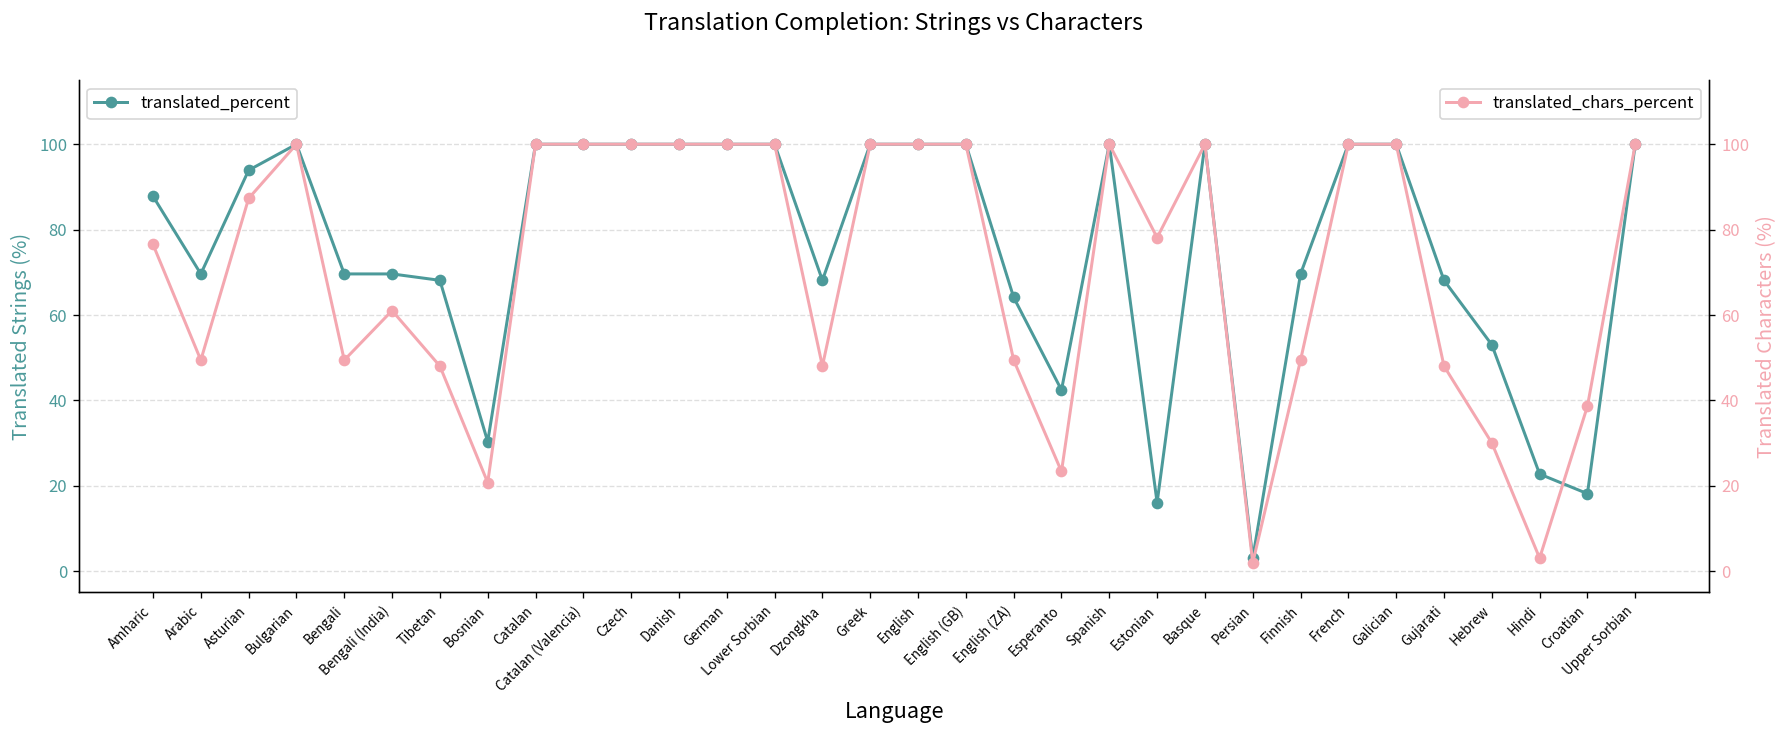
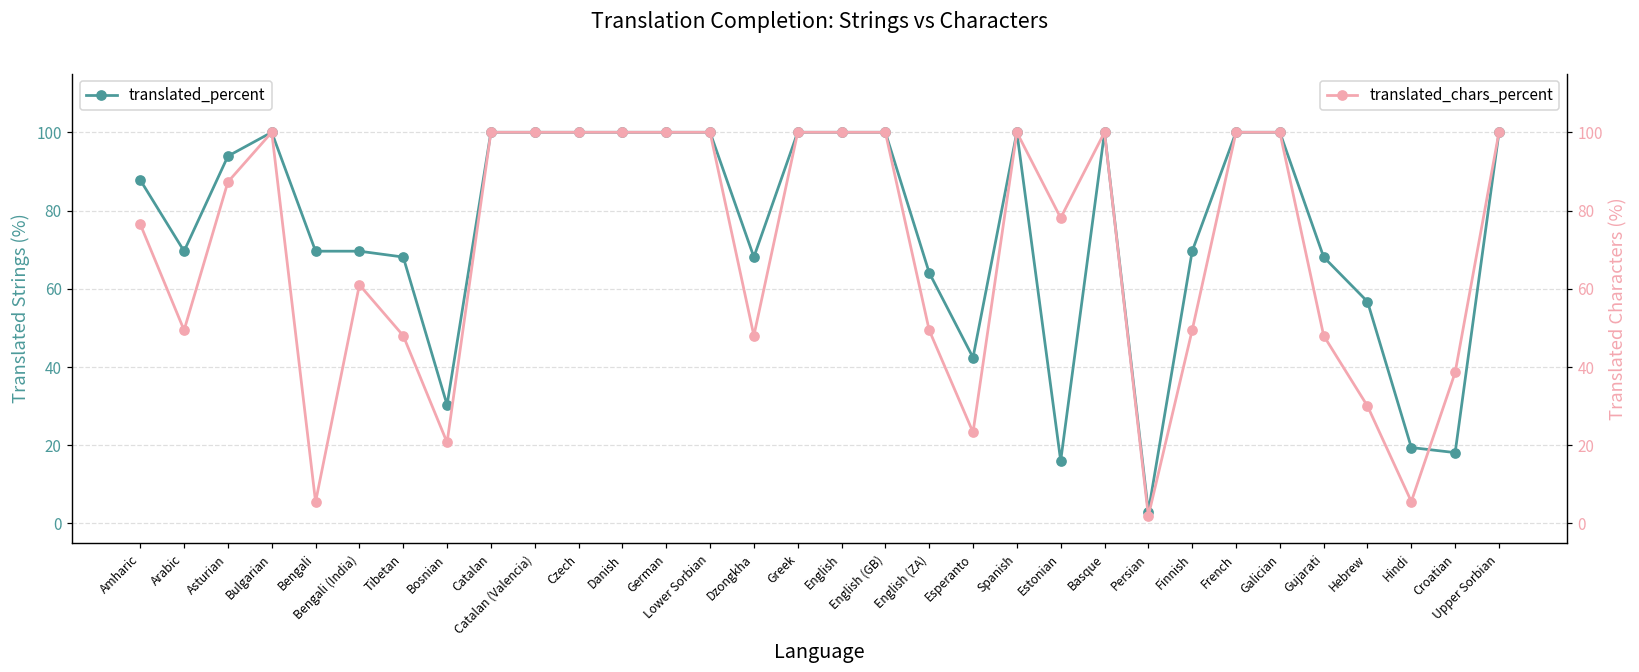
translated_percent, Hebrew: 53 -> 57
translated_percent, Hindi: 23 -> 19
translated_chars_percent, Bengali: 49 -> 6
translated_chars_percent, Hindi: 3 -> 6
